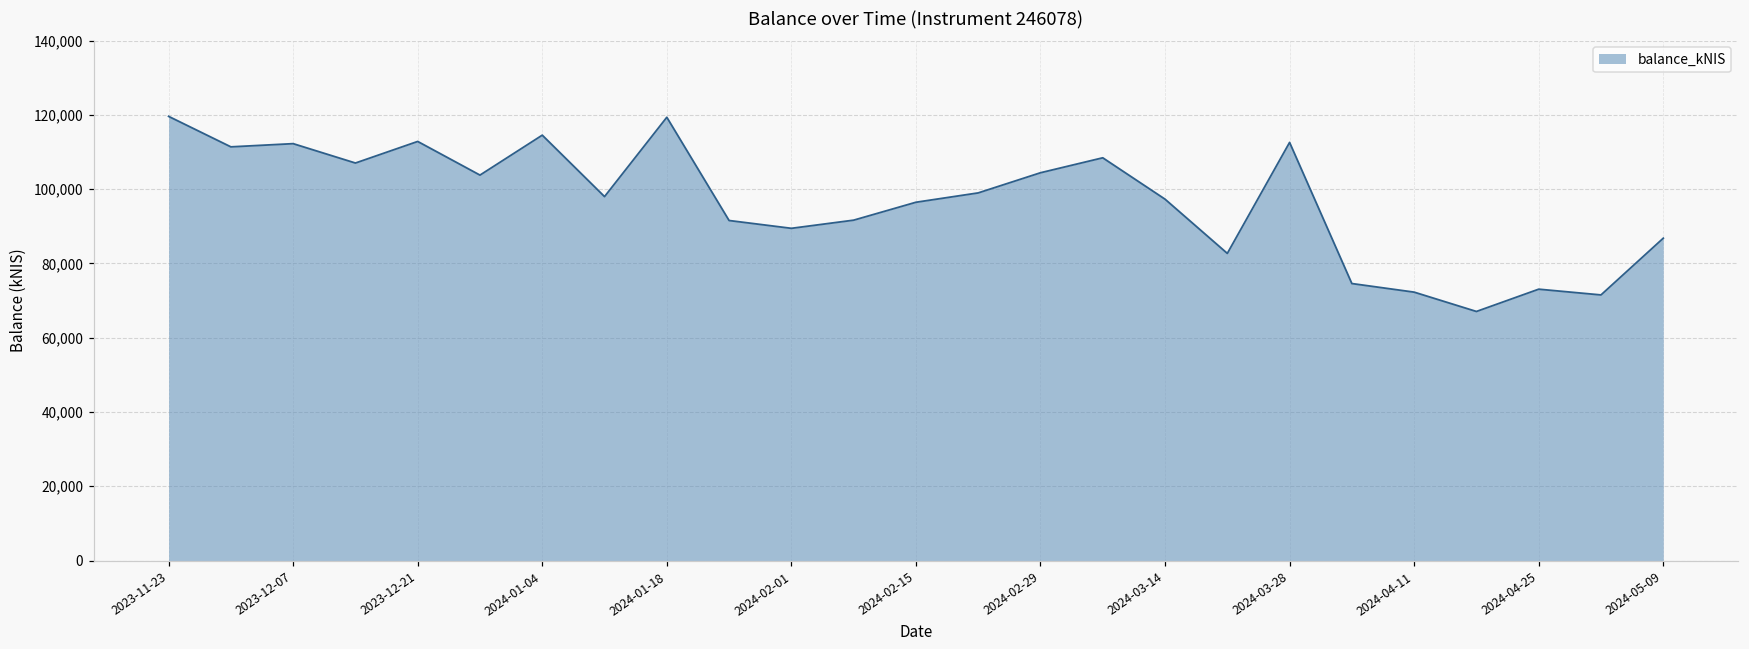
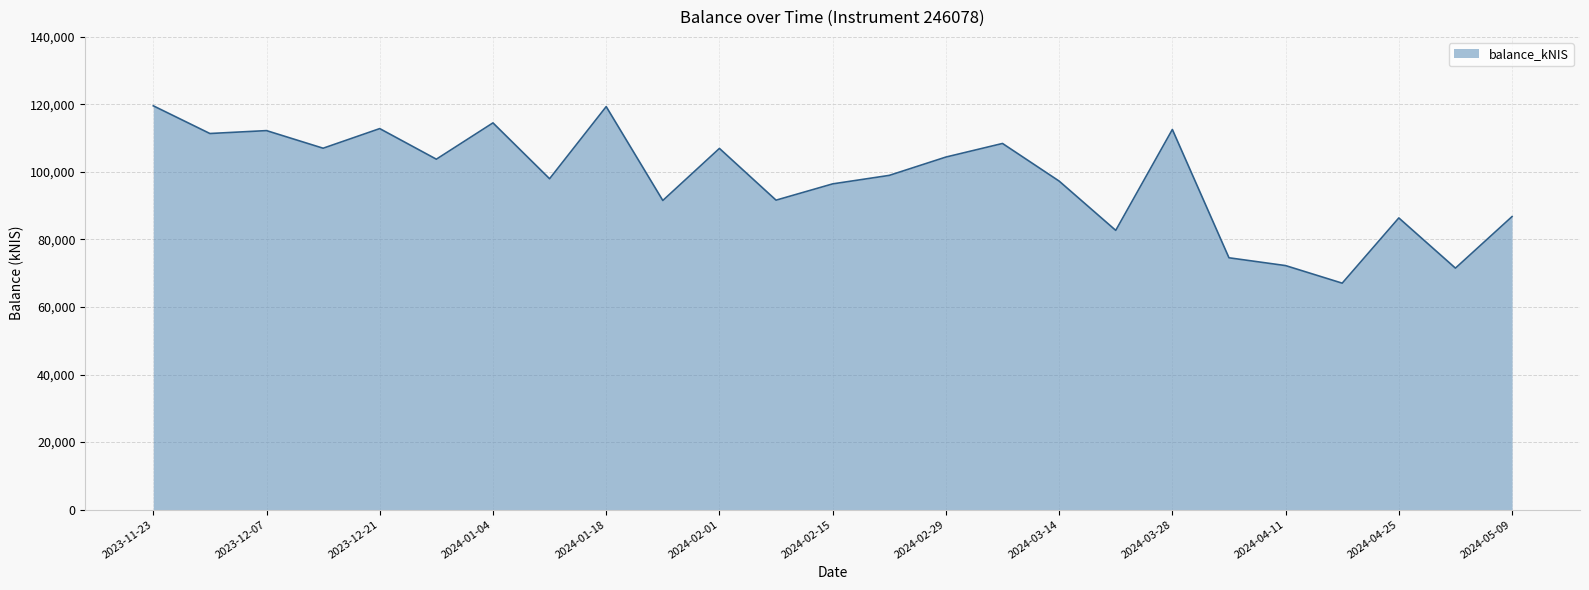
2024-02-01: 89,000 -> 107,000
2024-04-25: 73,000 -> 86,000
